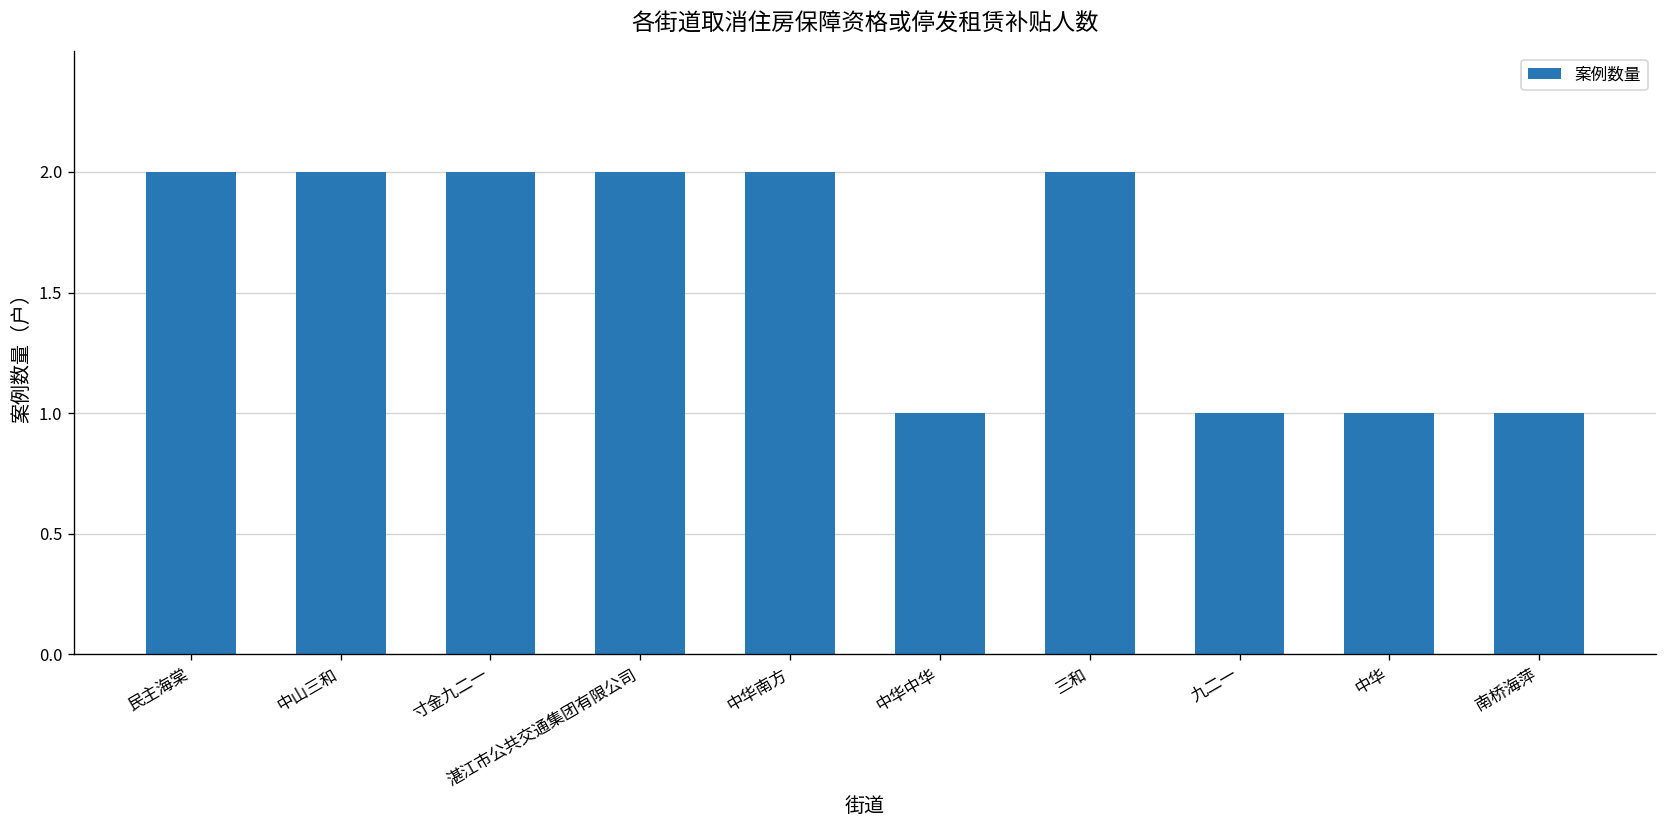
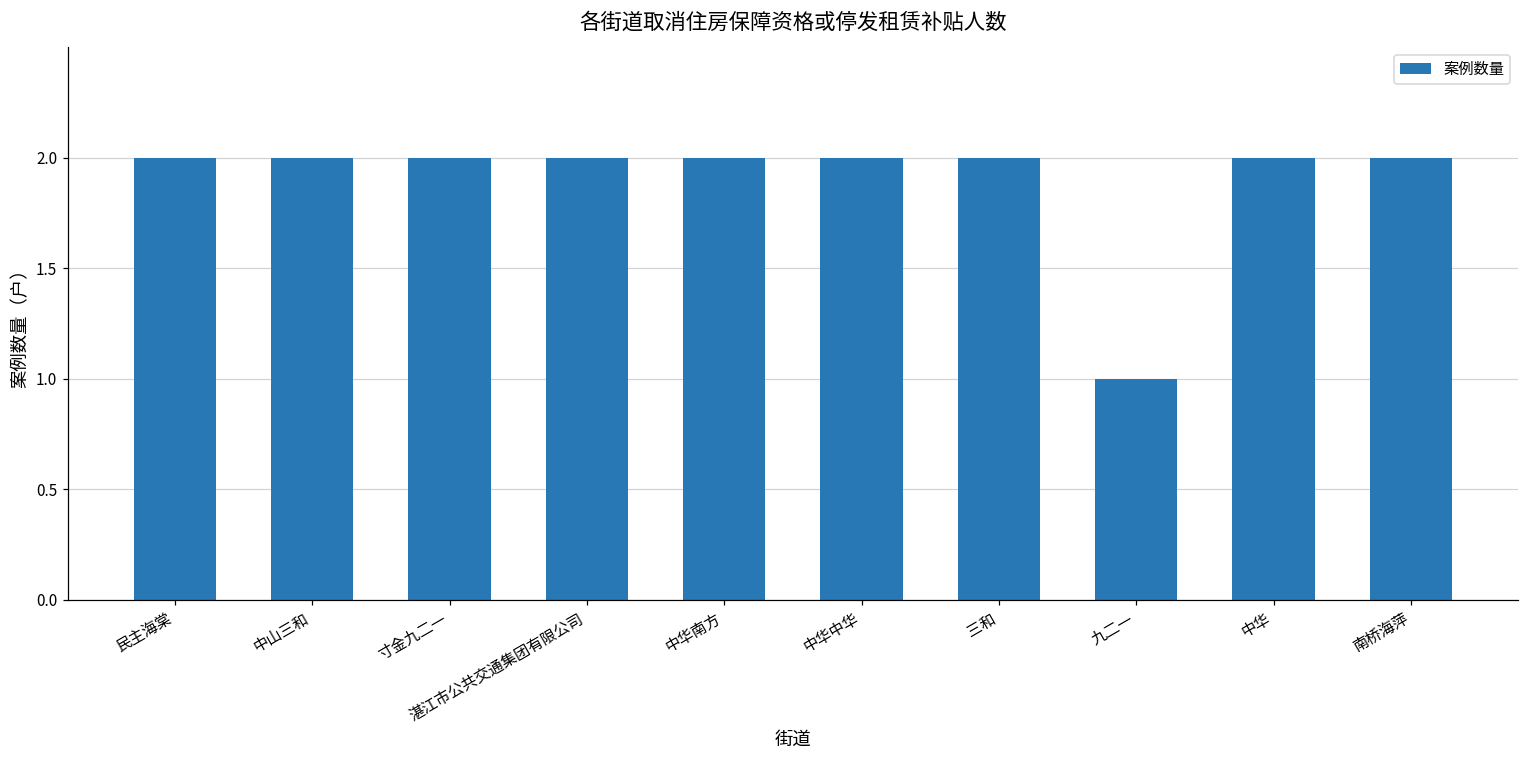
中华中华: 1 -> 2
中华: 1 -> 2
南桥海萍: 1 -> 2
